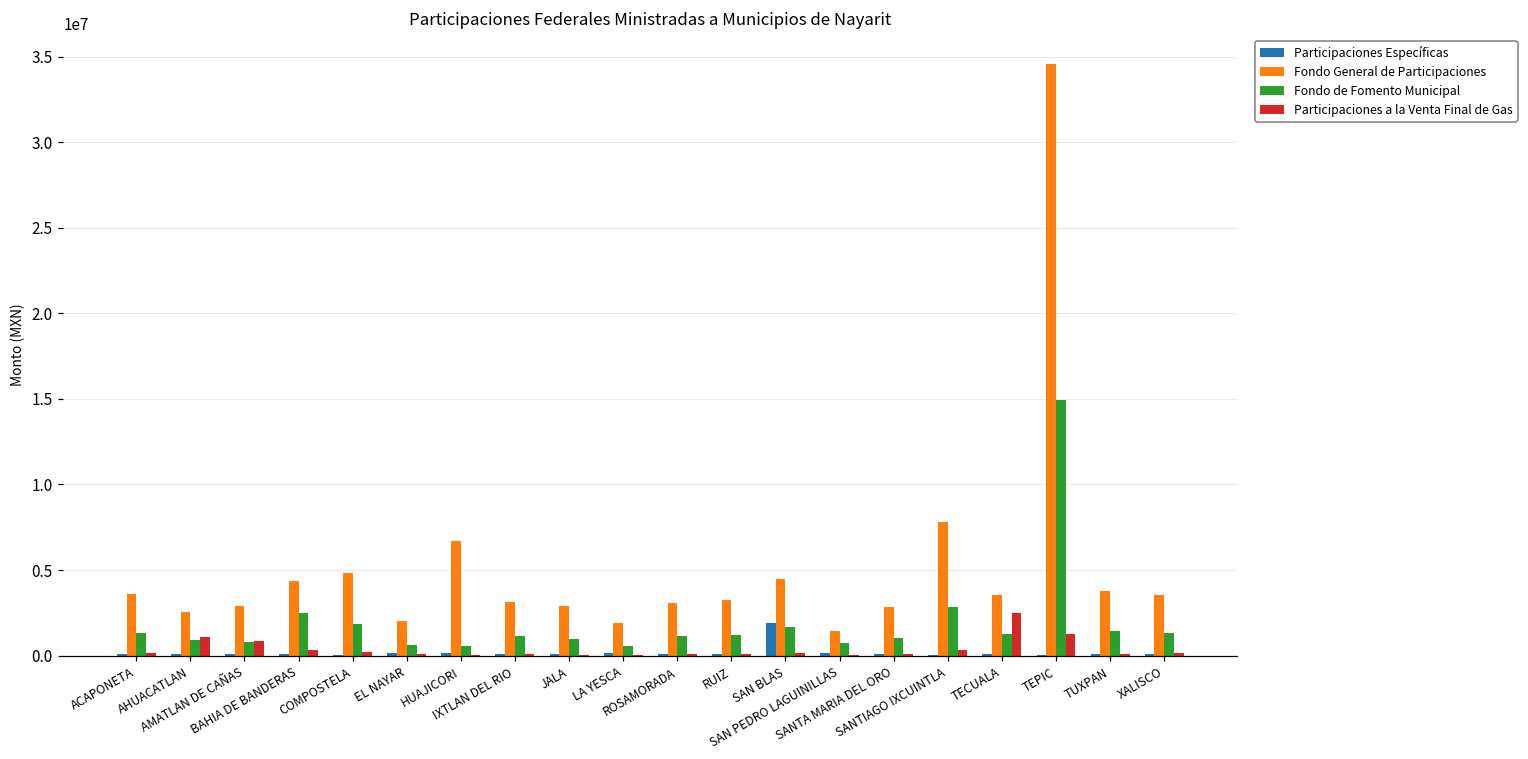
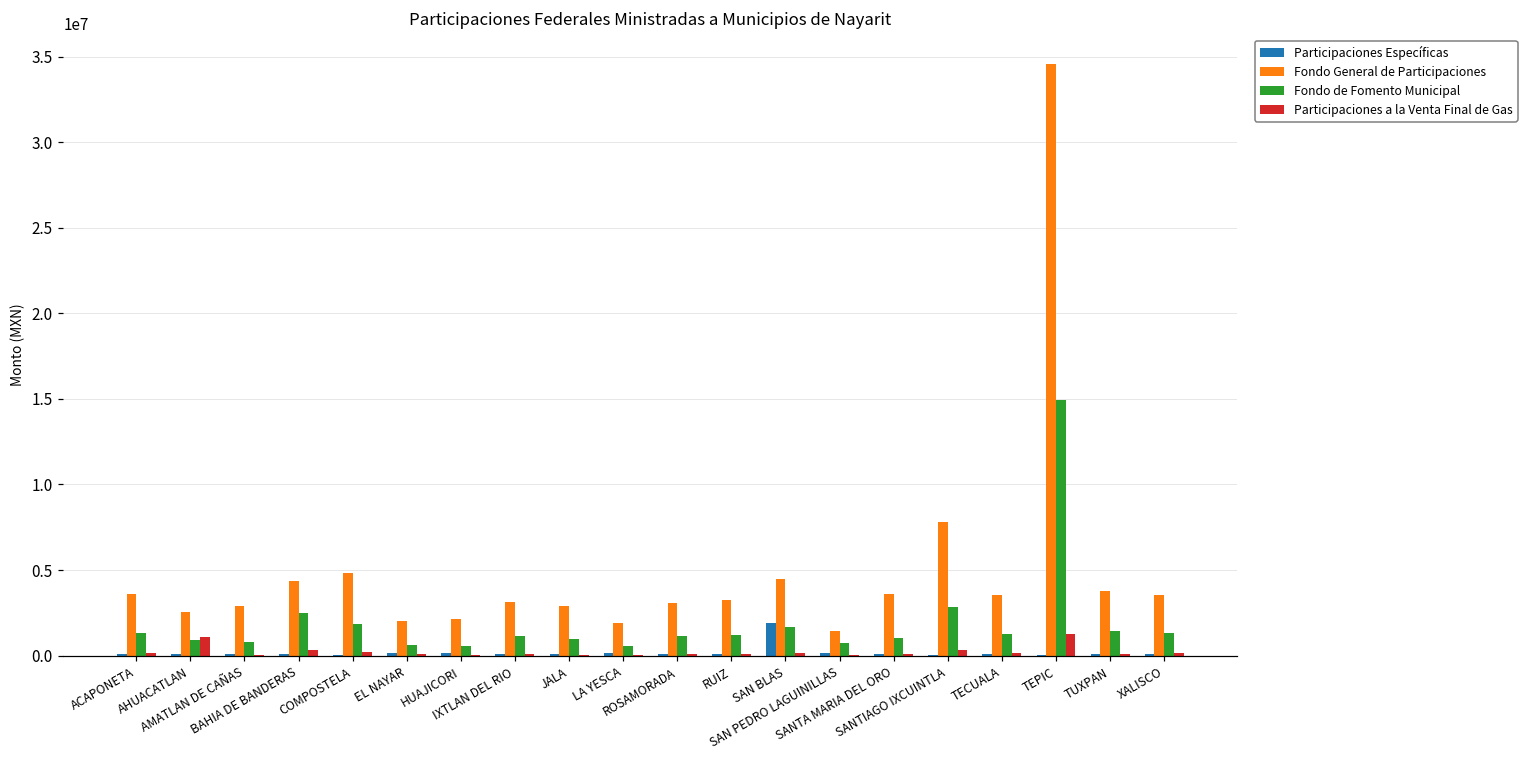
Participaciones a la Venta Final de Gas, AMATLAN DE CAÑAS: 800000 -> 0
Fondo General de Participaciones, HUAJICORI: 6700000 -> 2200000
Fondo General de Participaciones, SANTA MARIA DEL ORO: 2900000 -> 3600000
Participaciones a la Venta Final de Gas, TECUALA: 2500000 -> 100000
